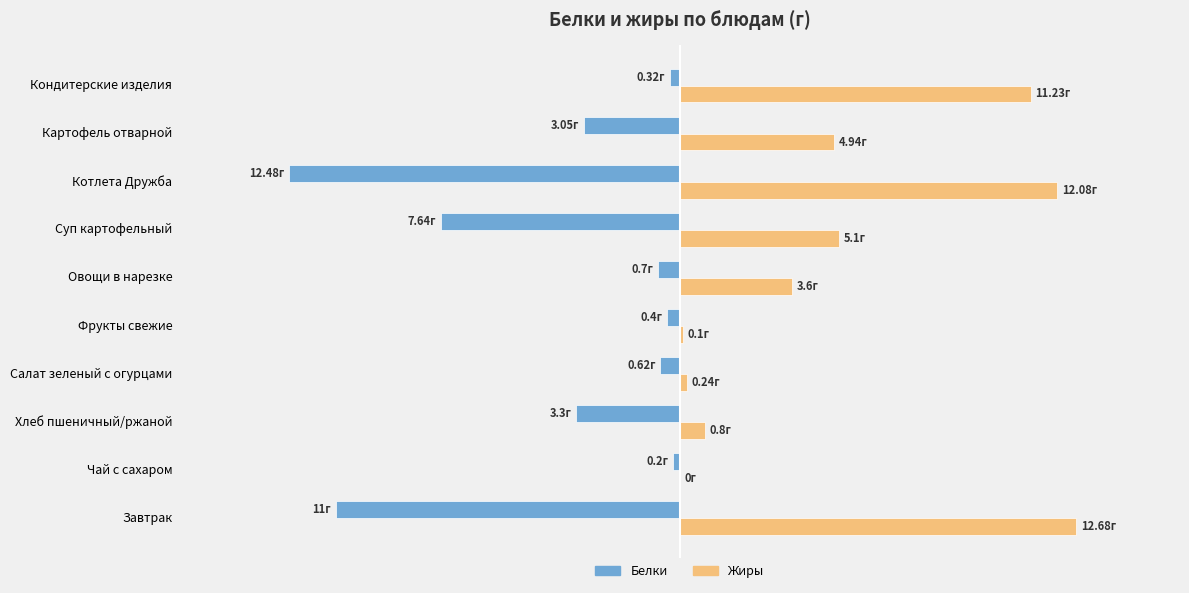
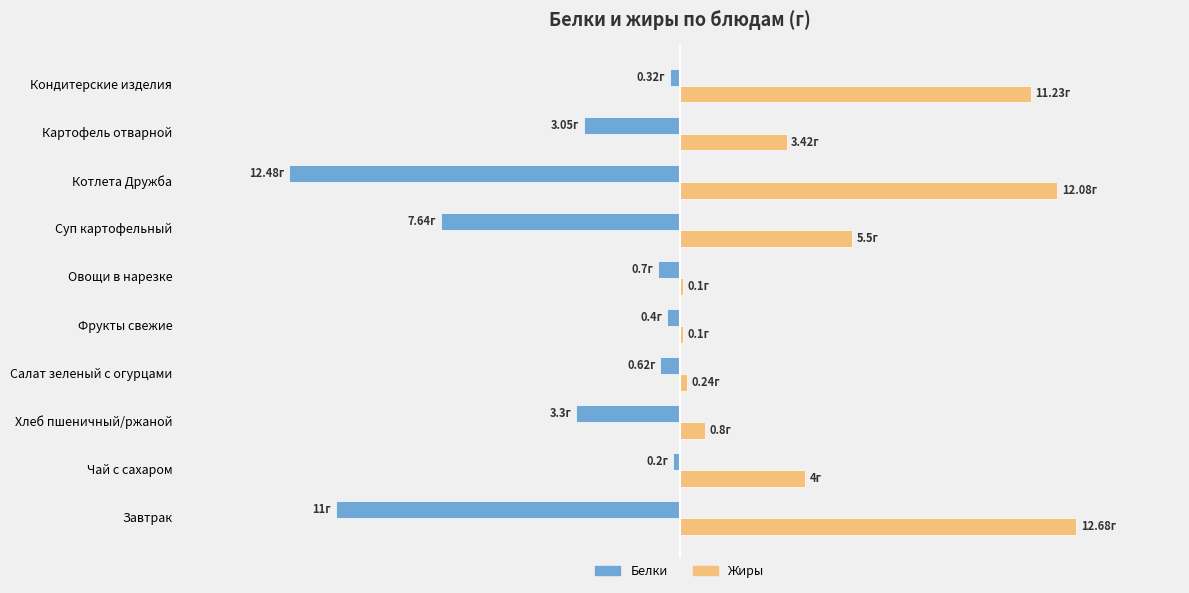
Жиры, Картофель отварной: 4.94г -> 3.42г
Жиры, Суп картофельный: 5.1г -> 5.5г
Жиры, Овощи в нарезке: 3.6г -> 0.1г
Жиры, Чай с сахаром: 0г -> 4г
